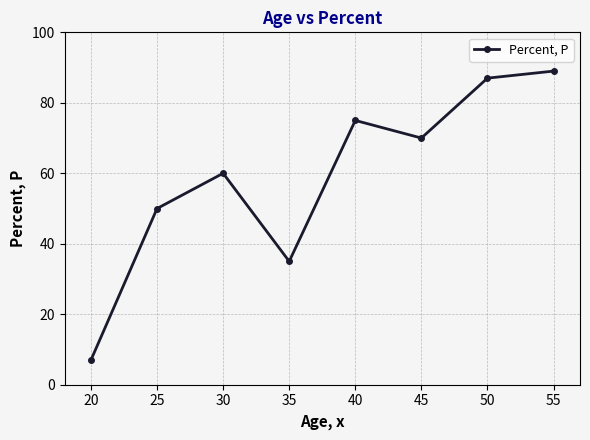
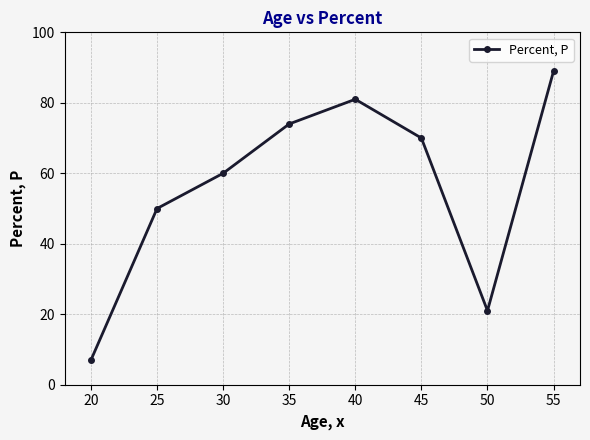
35: 35 -> 74
40: 75 -> 81
50: 87 -> 21
